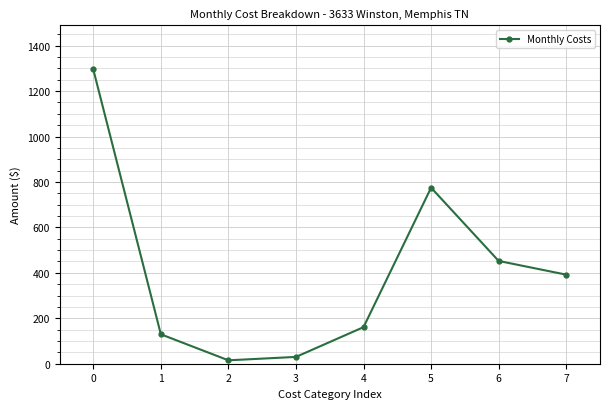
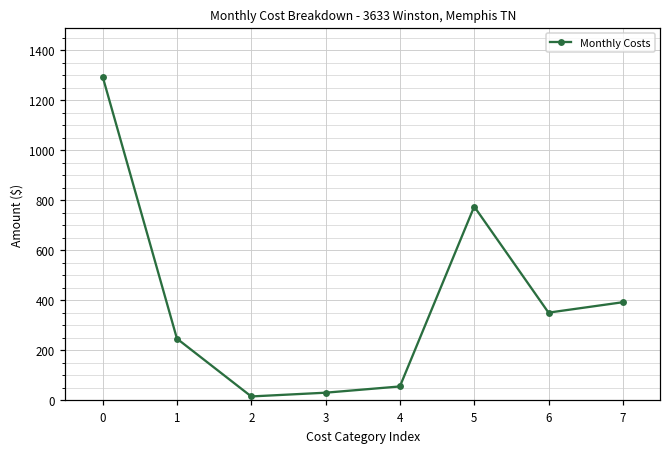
1: 130 -> 250
4: 160 -> 60
6: 450 -> 350
